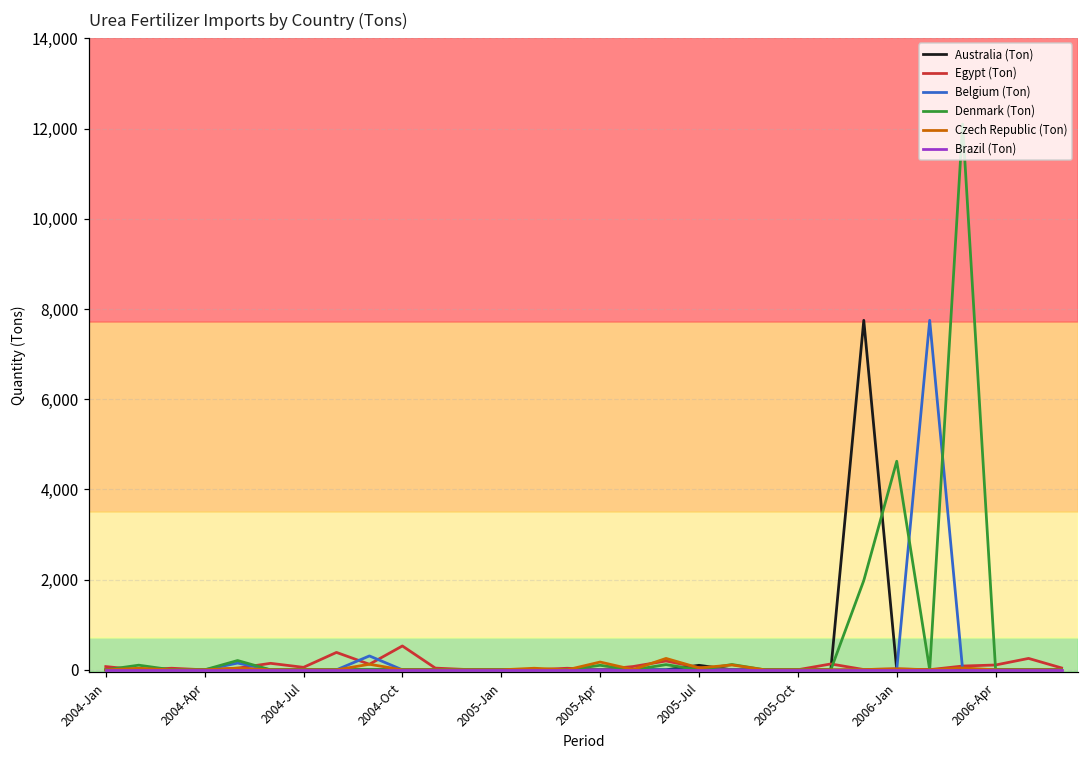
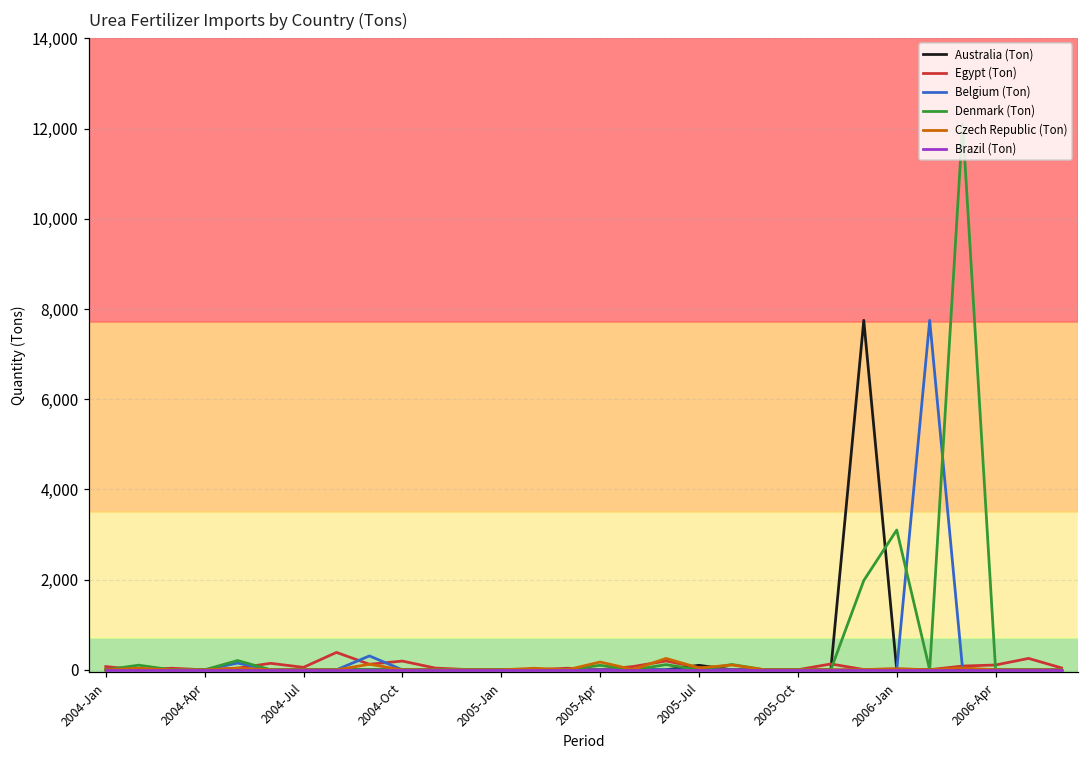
Egypt (Ton), 2004-Oct: 500 -> 200
Denmark (Ton), 2006-Jan: 4,600 -> 3,100
